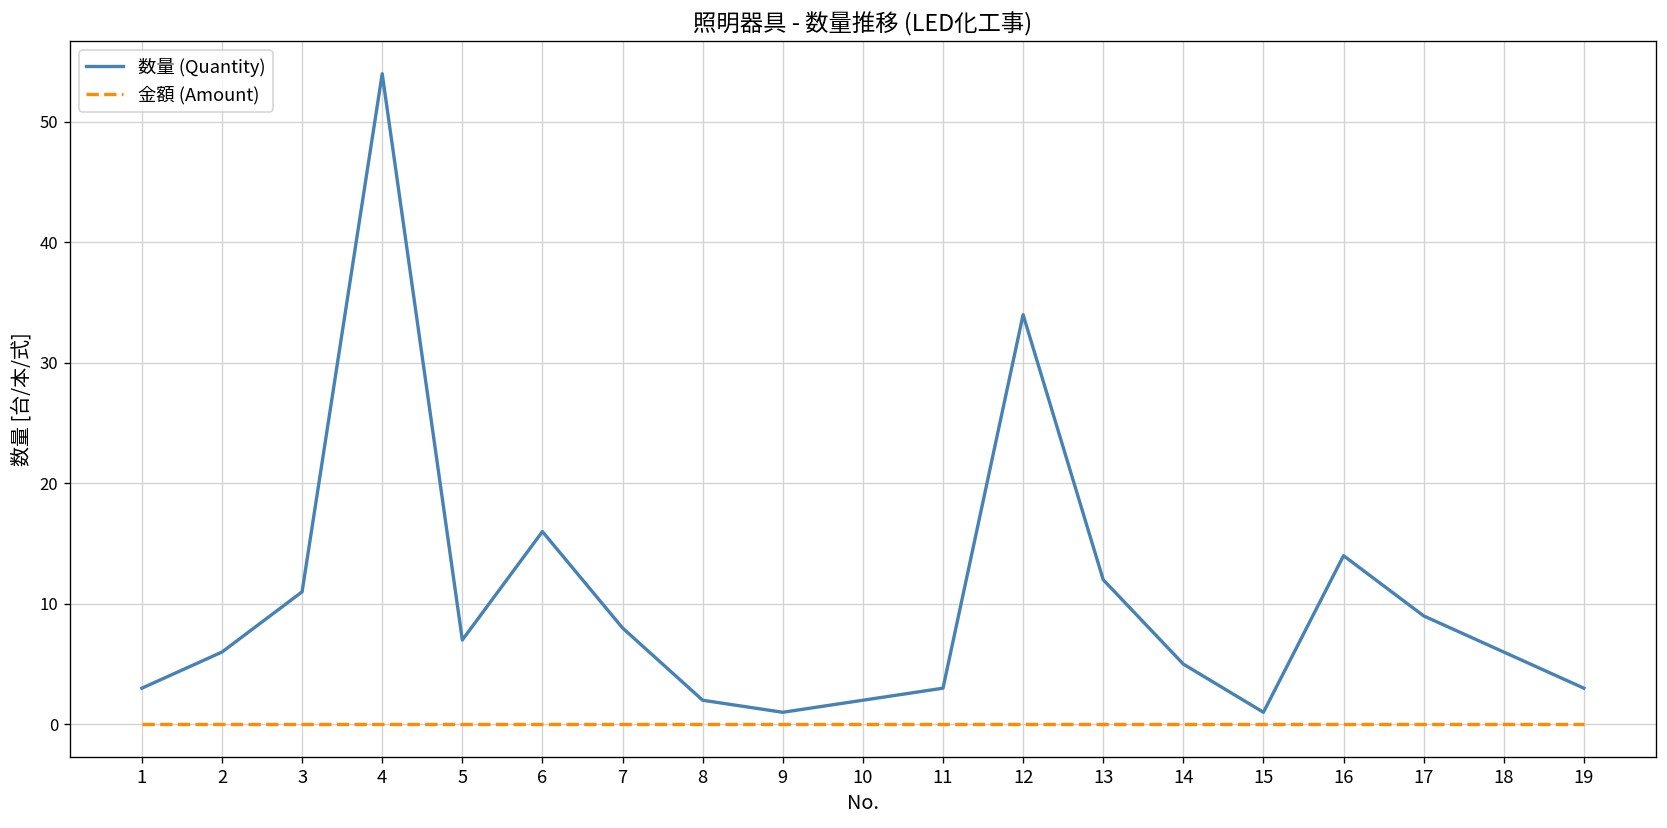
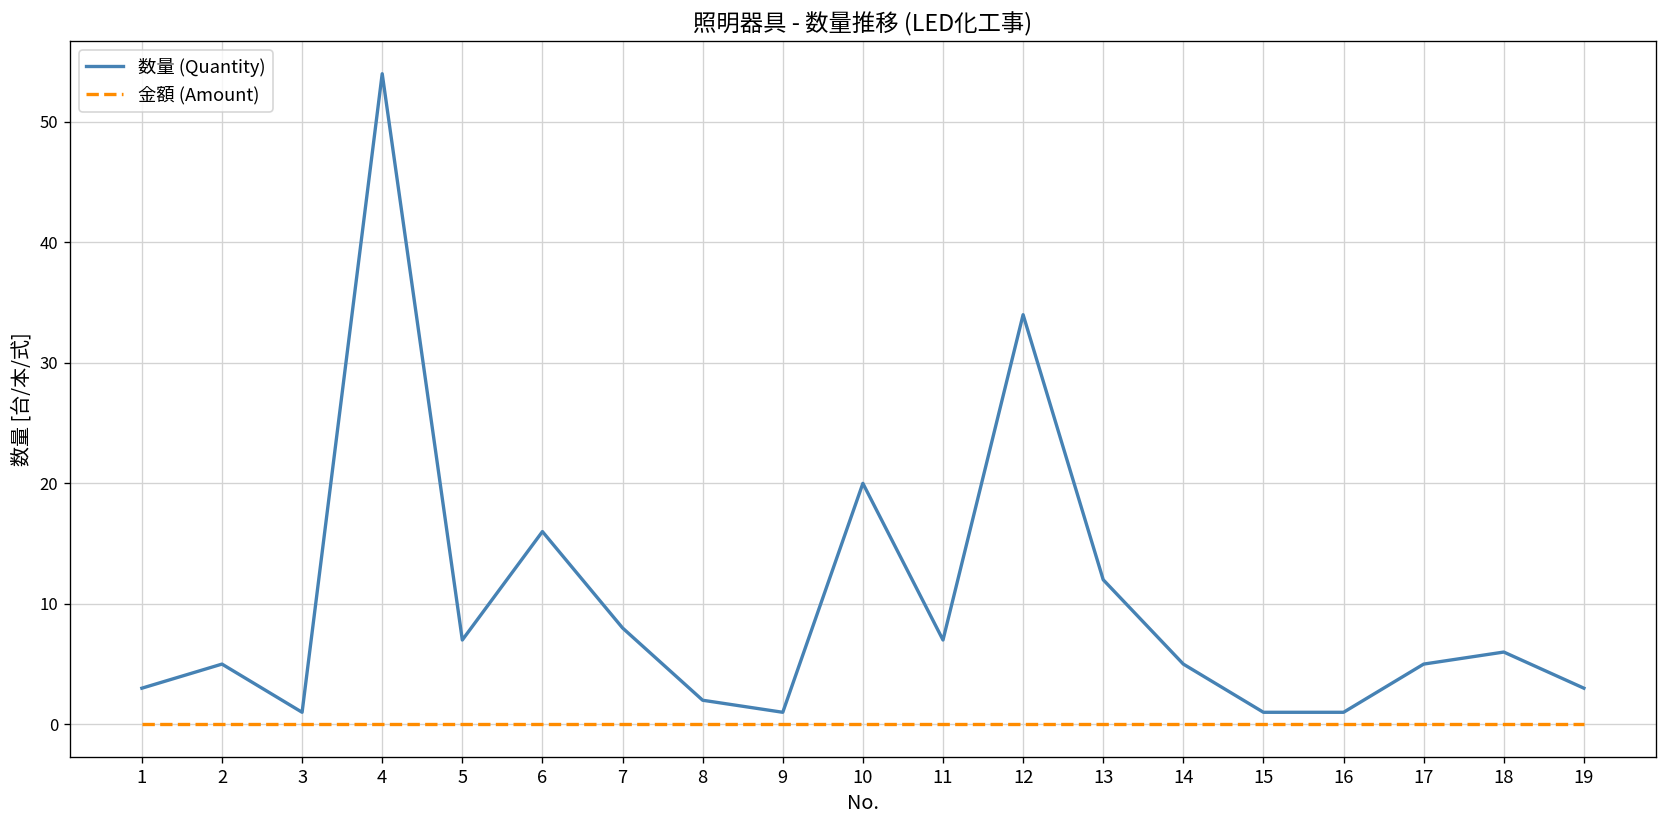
数量 (Quantity), 2: 6 -> 5
数量 (Quantity), 3: 11 -> 1
数量 (Quantity), 10: 2 -> 20
数量 (Quantity), 11: 3 -> 7
数量 (Quantity), 16: 14 -> 1
数量 (Quantity), 17: 9 -> 5
